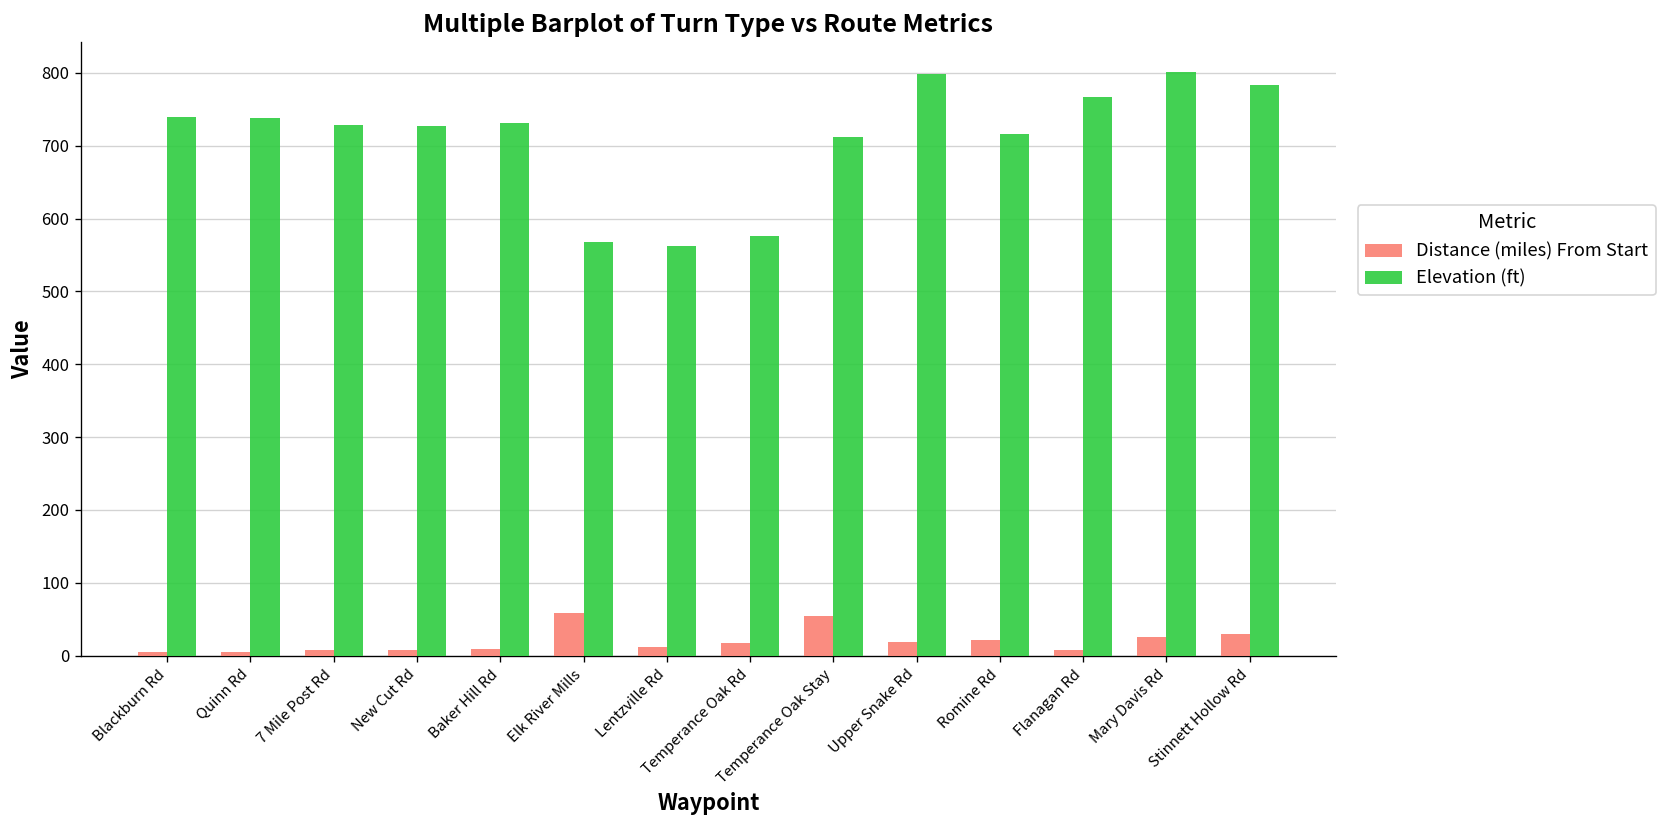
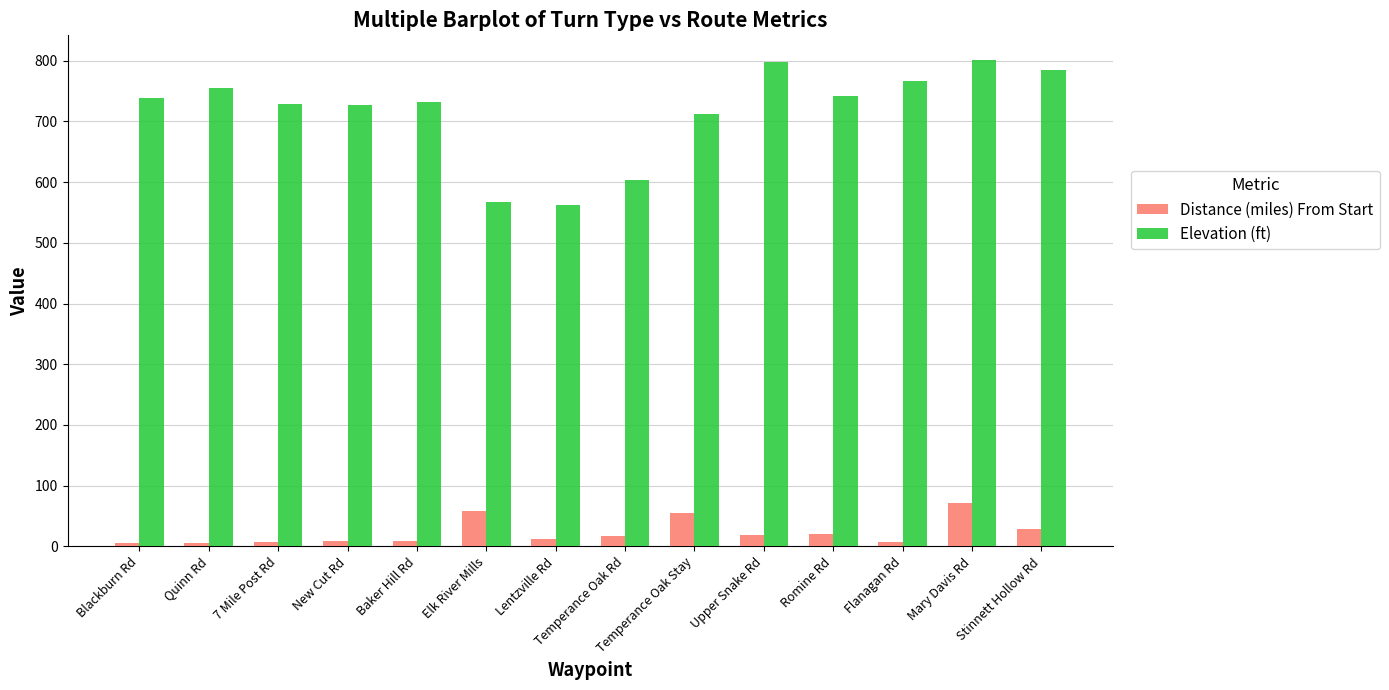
Elevation (ft), Quinn Rd: 740 -> 760
Elevation (ft), Temperance Oak Rd: 580 -> 600
Elevation (ft), Romine Rd: 720 -> 740
Distance (miles) From Start, Mary Davis Rd: 30 -> 70
